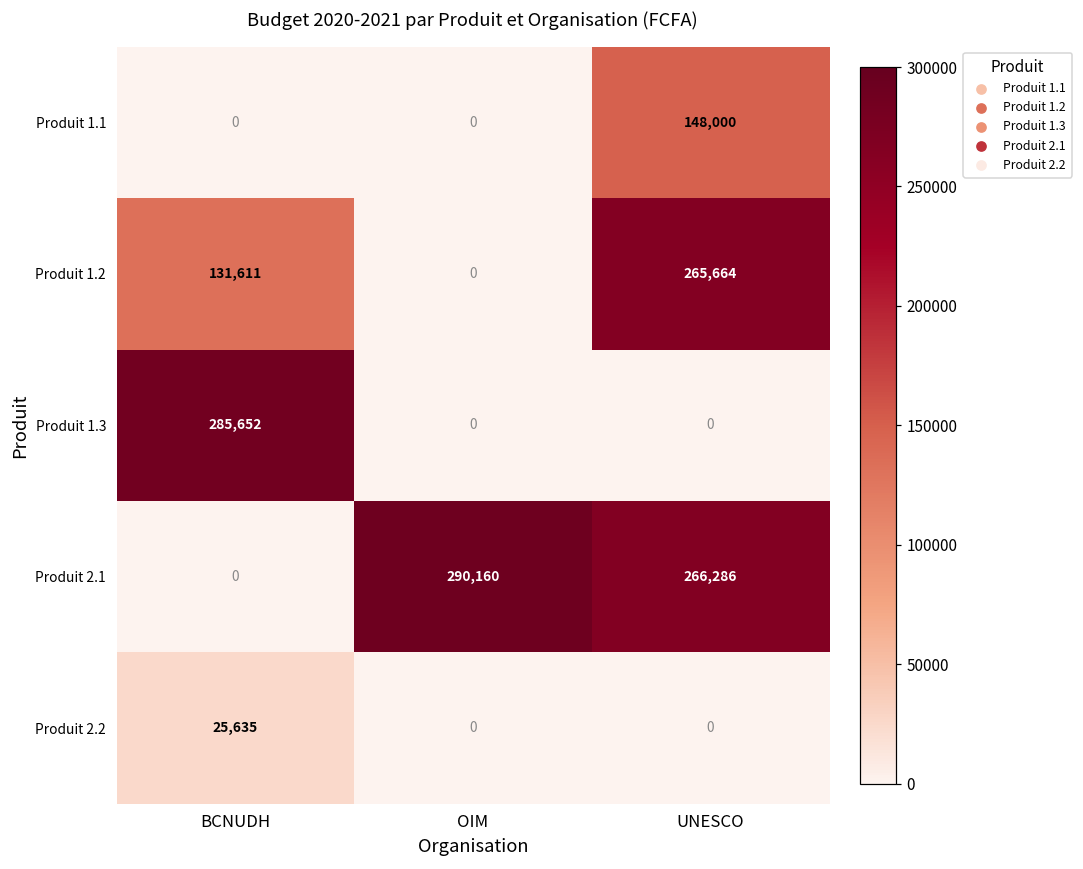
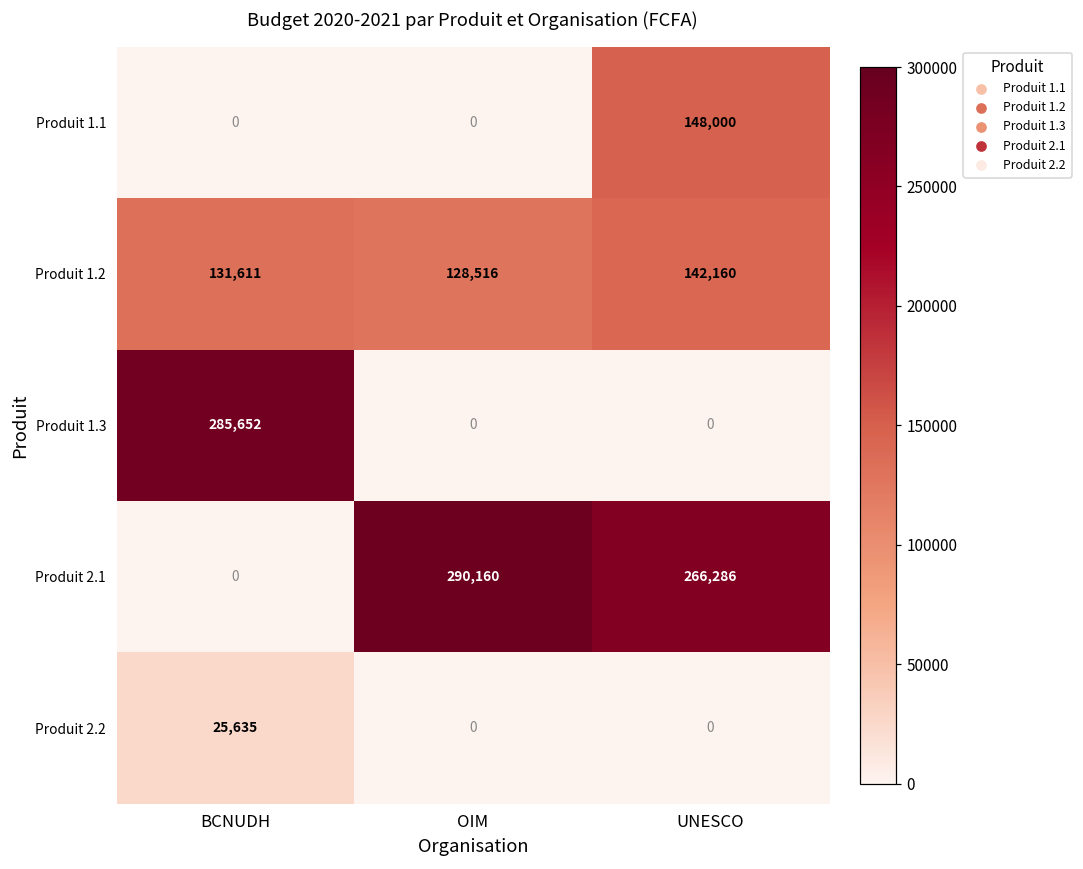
Produit 1.2, OIM: 0 -> 128,516
Produit 1.2, UNESCO: 265,664 -> 142,160
